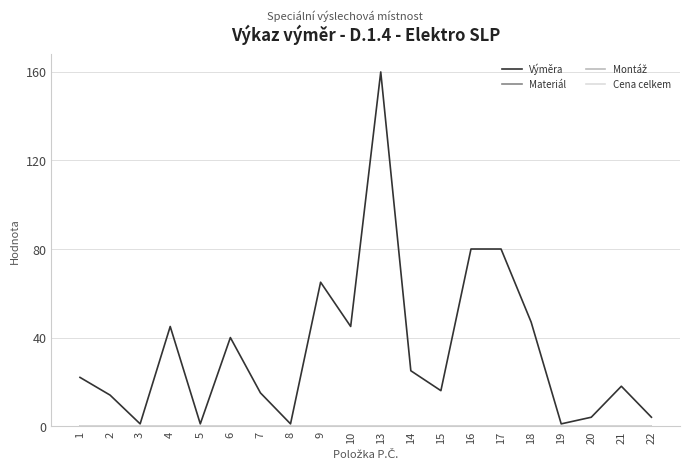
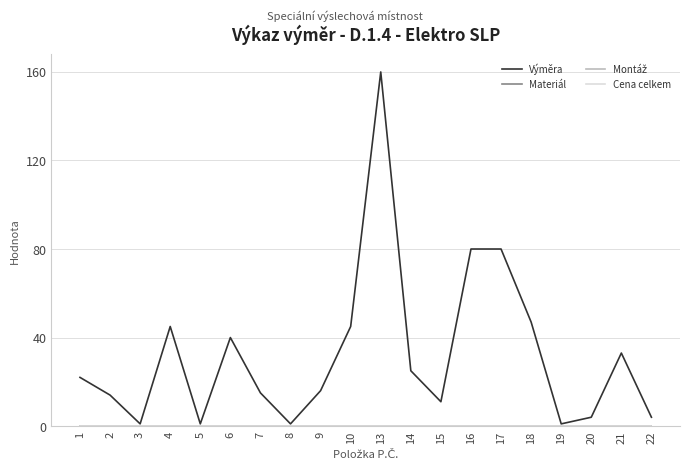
Výměra, 9: 65 -> 16
Výměra, 15: 16 -> 11
Výměra, 21: 18 -> 33
